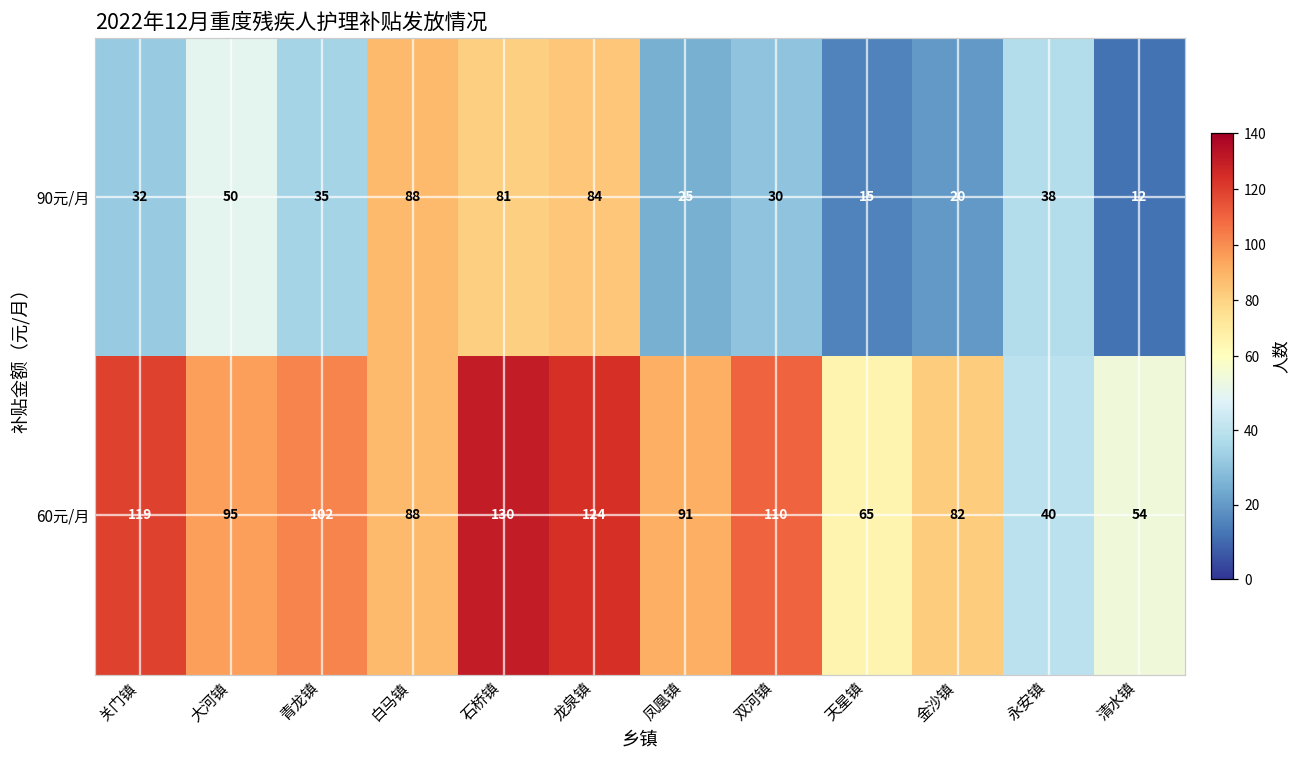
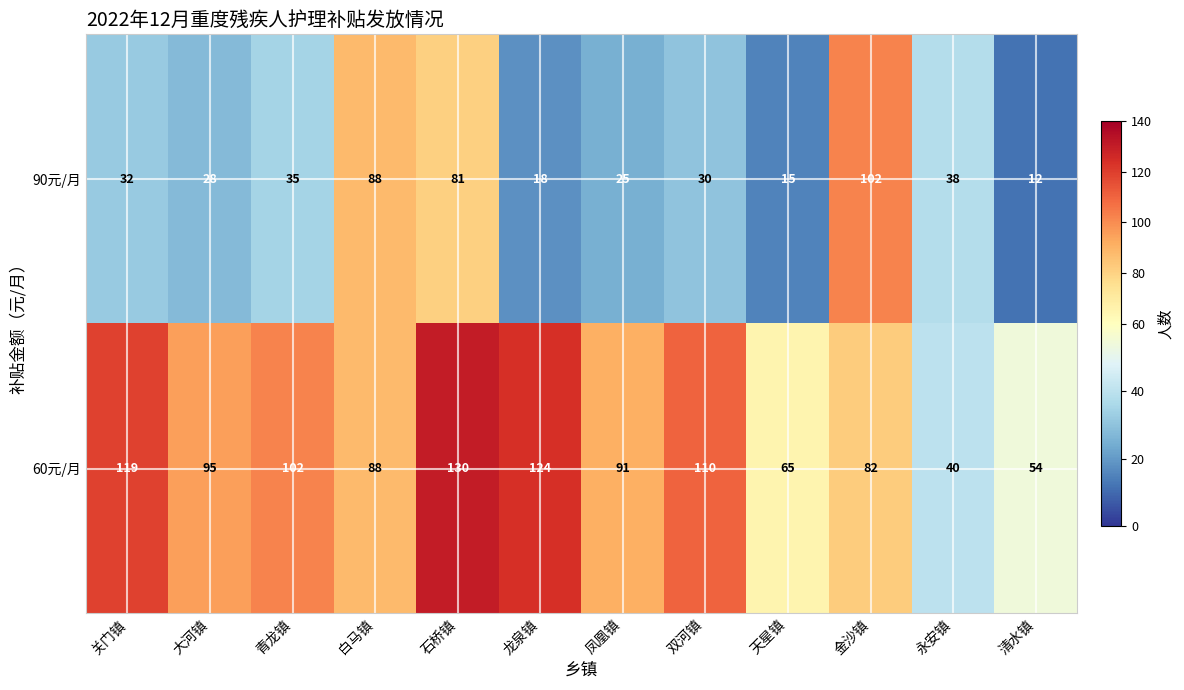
90元/月, 大河镇: 50 -> 28
90元/月, 龙泉镇: 84 -> 18
90元/月, 金沙镇: 20 -> 102
